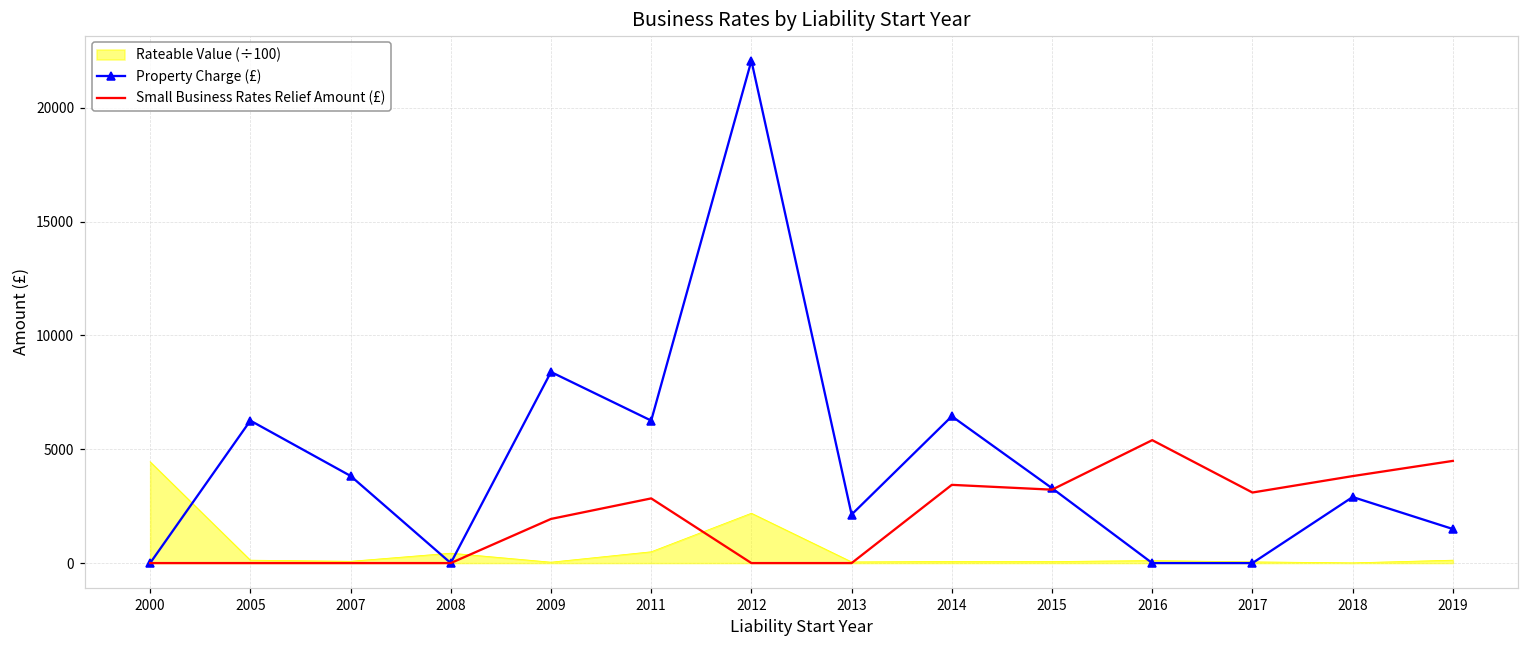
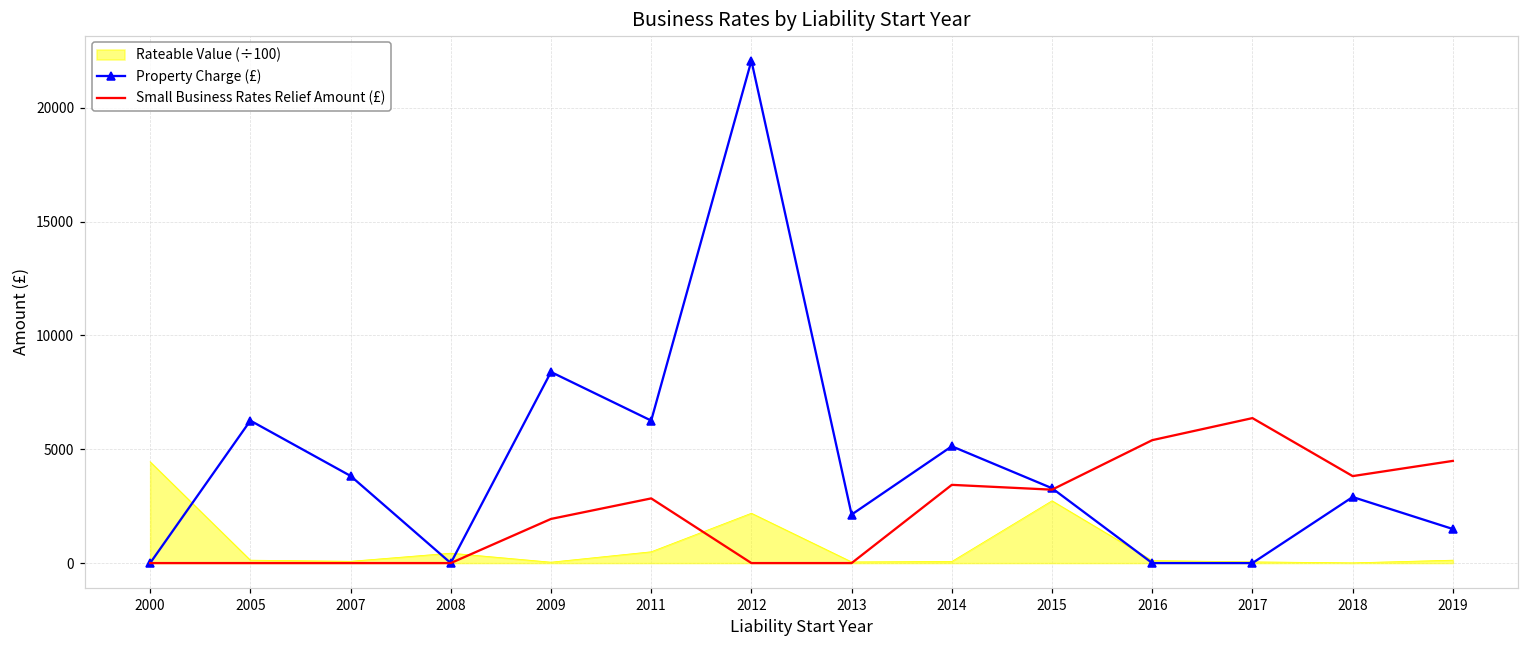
Property Charge (£), 2014: 6500 -> 5100
Rateable Value (÷100), 2015: 100 -> 2700
Small Business Rates Relief Amount (£), 2017: 3100 -> 6400
